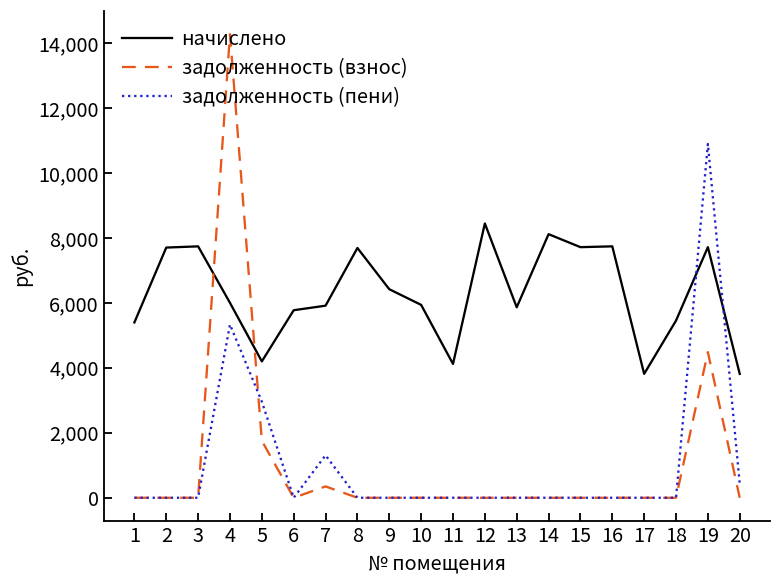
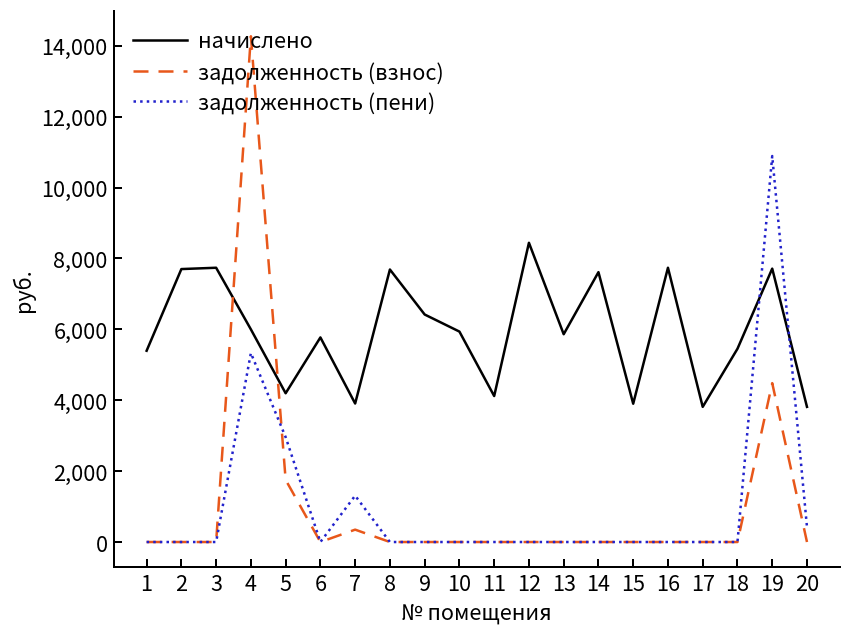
начислено, 7: 5,900 -> 3,900
начислено, 14: 8,100 -> 7,600
начислено, 15: 7,700 -> 3,900
